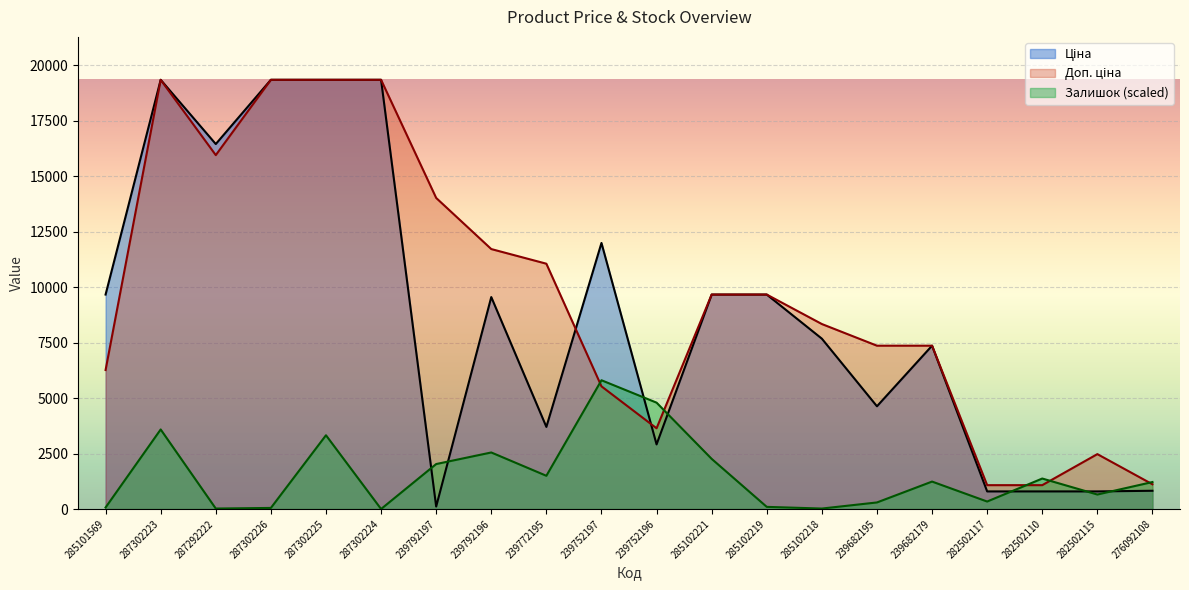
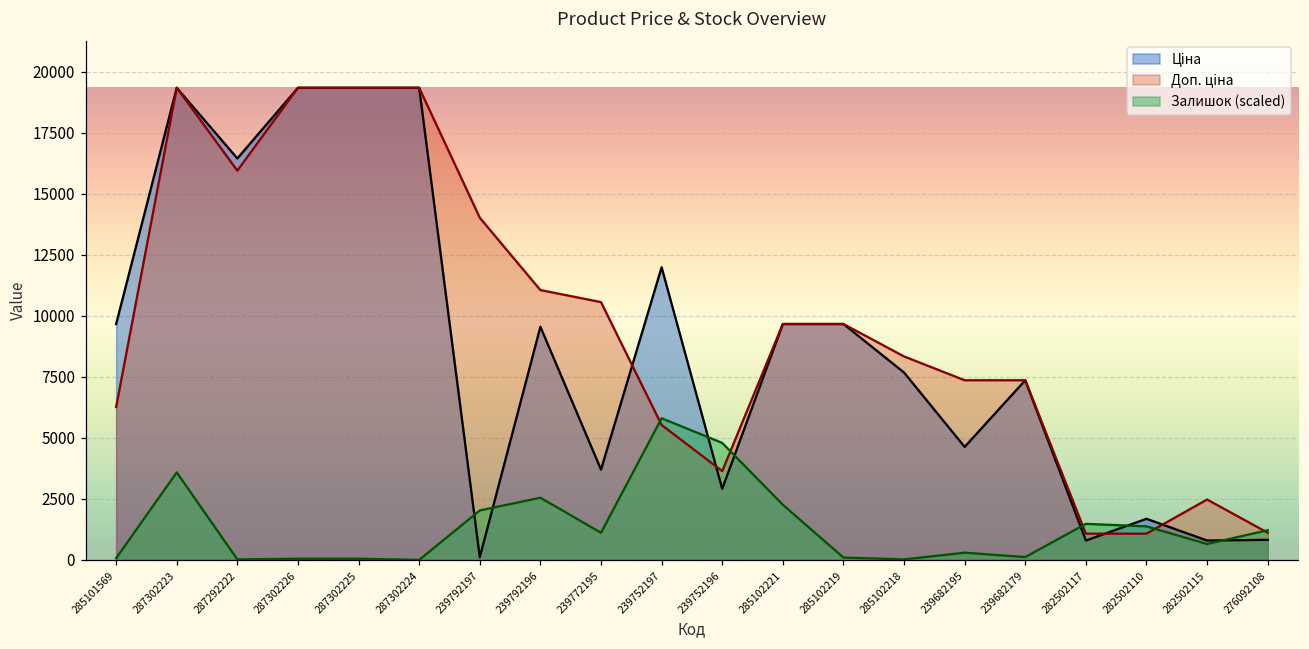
Залишок (scaled), 287302225: 3300 -> 0
Доп. ціна, 239792196: 11700 -> 11100
Доп. ціна, 239772195: 11100 -> 10600
Залишок (scaled), 239772195: 1500 -> 1100
Залишок (scaled), 239682179: 1200 -> 100
Залишок (scaled), 282502117: 300 -> 1500
Ціна, 282502110: 800 -> 1700
